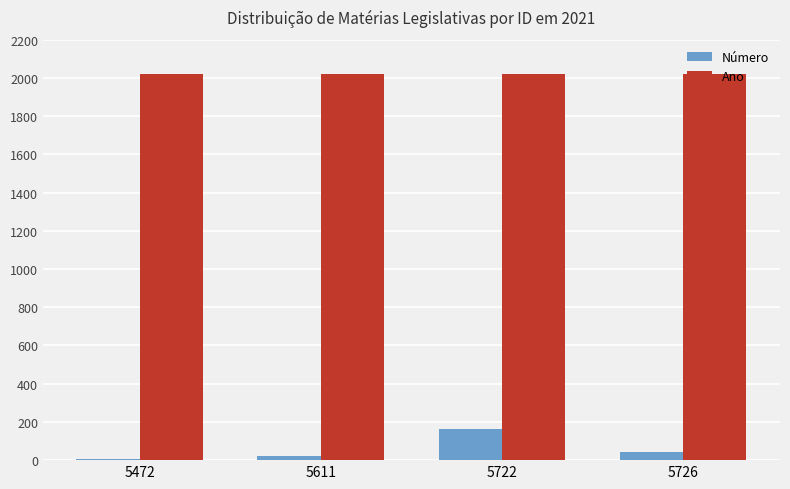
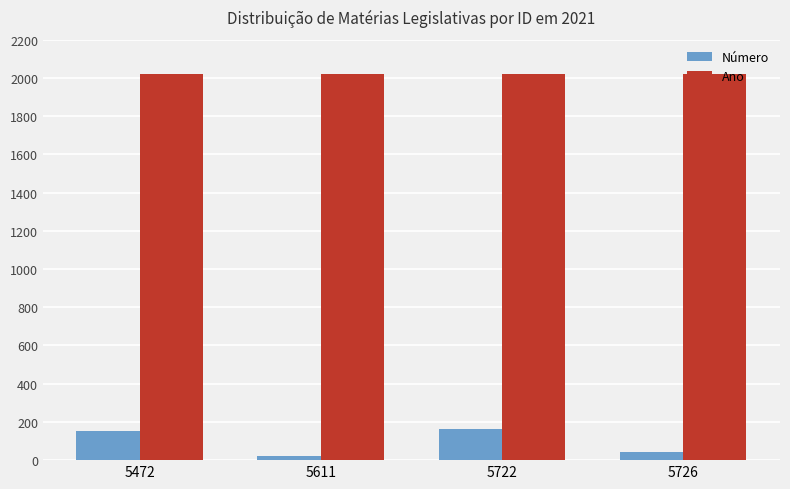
Número, 5472: 10 -> 150
